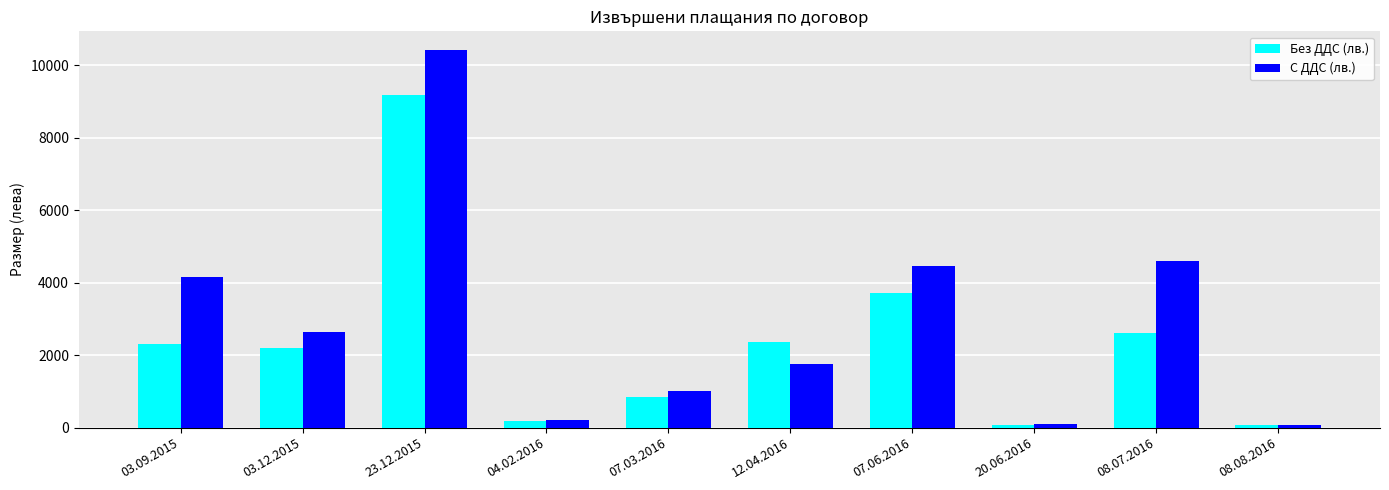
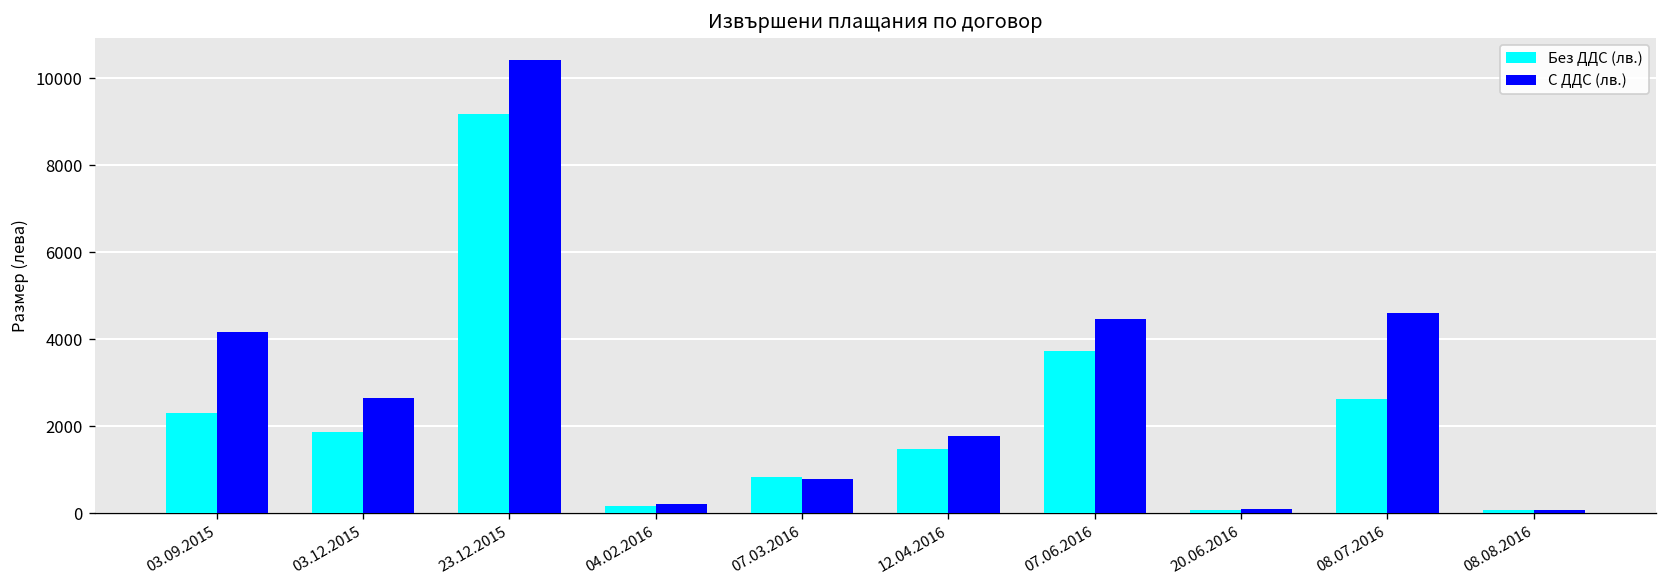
Без ДДС (лв.), 03.12.2015: 2200 -> 1900
С ДДС (лв.), 07.03.2016: 1000 -> 800
Без ДДС (лв.), 12.04.2016: 2400 -> 1500
